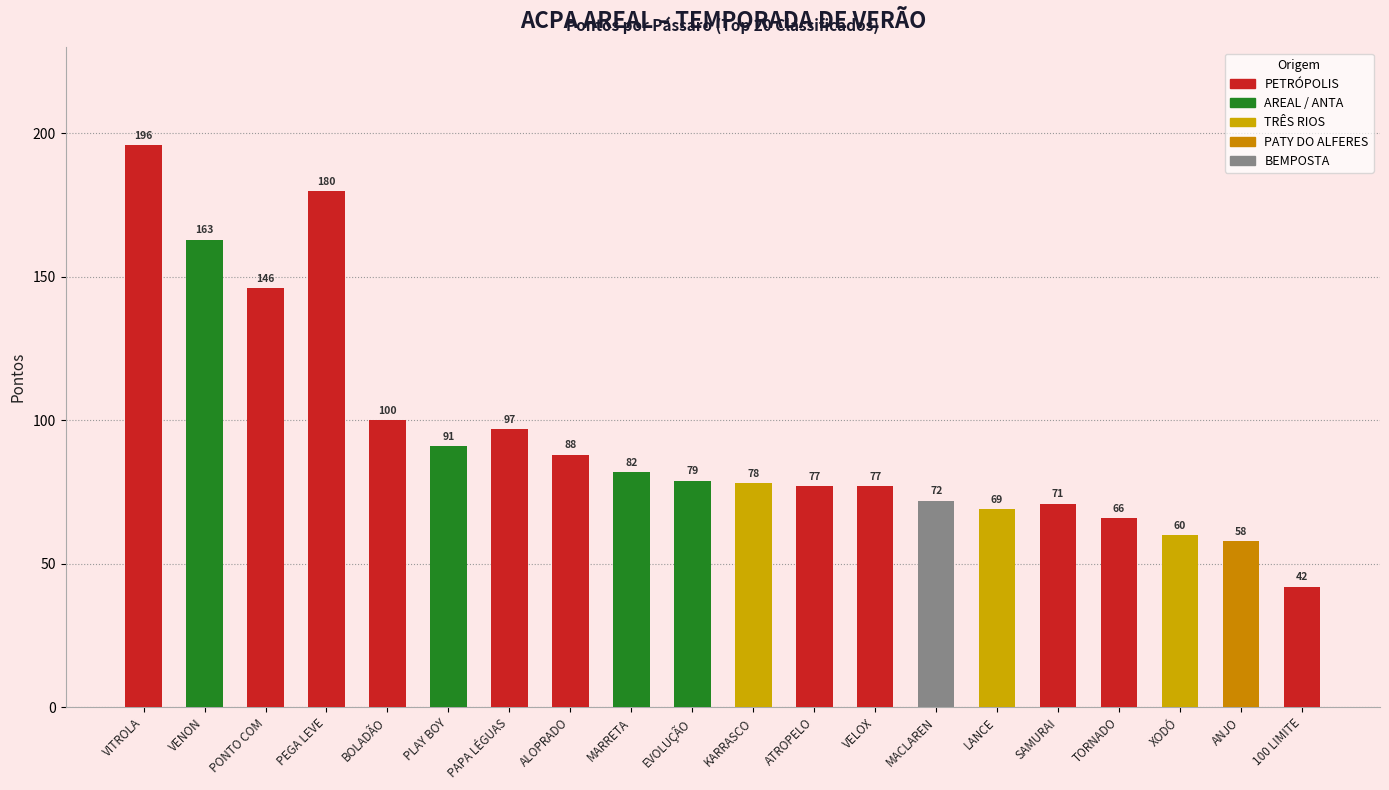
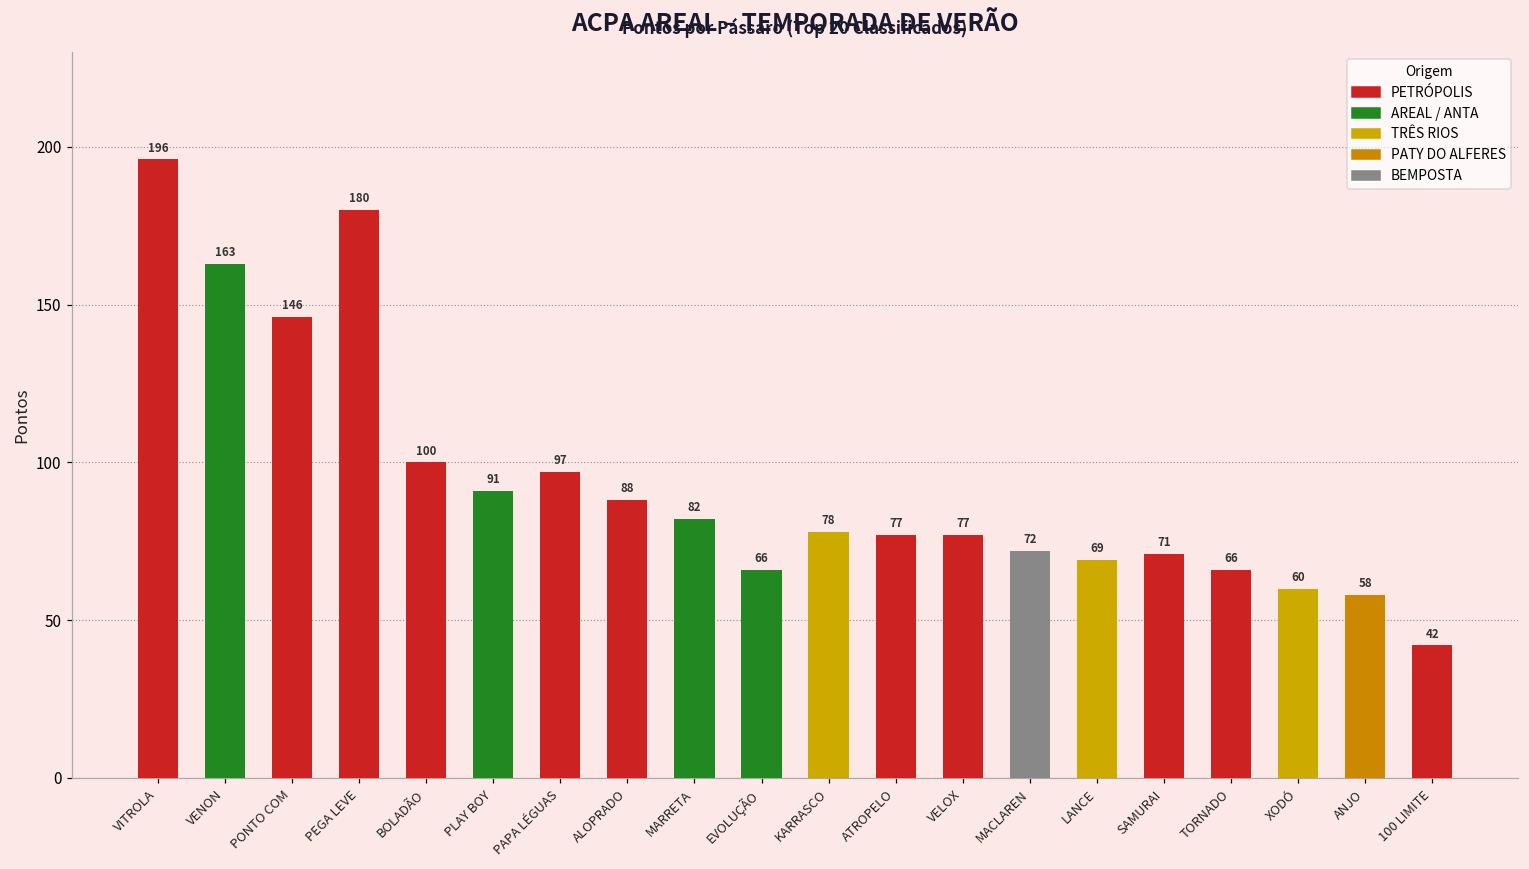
EVOLUÇÃO: 79 -> 66
